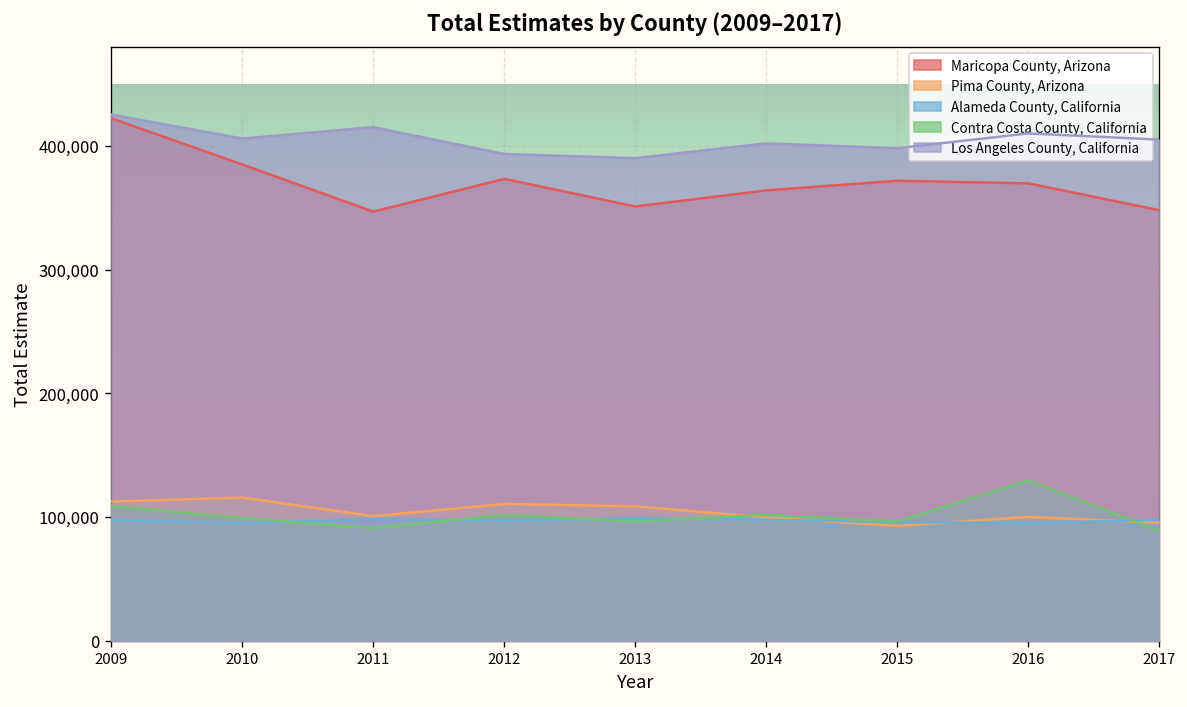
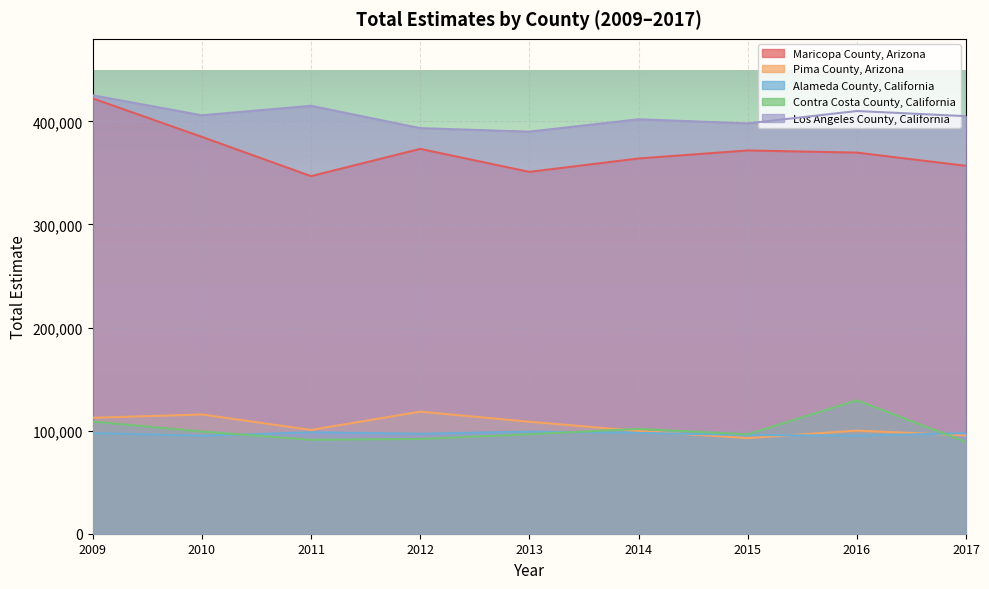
Pima County, Arizona, 2012: 111,000 -> 118,000
Contra Costa County, California, 2012: 102,000 -> 92,000
Maricopa County, Arizona, 2017: 348,000 -> 357,000
